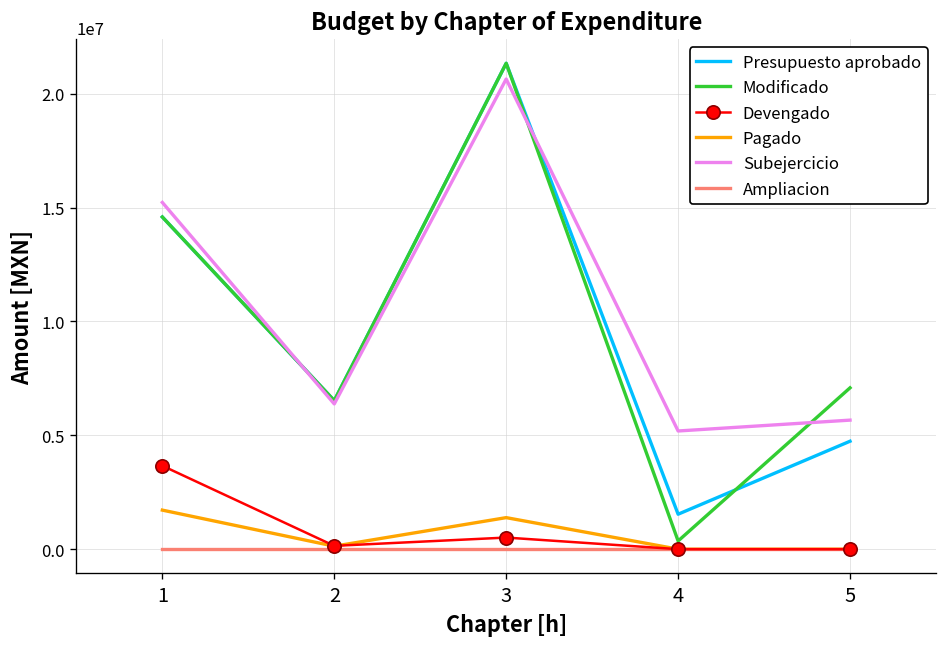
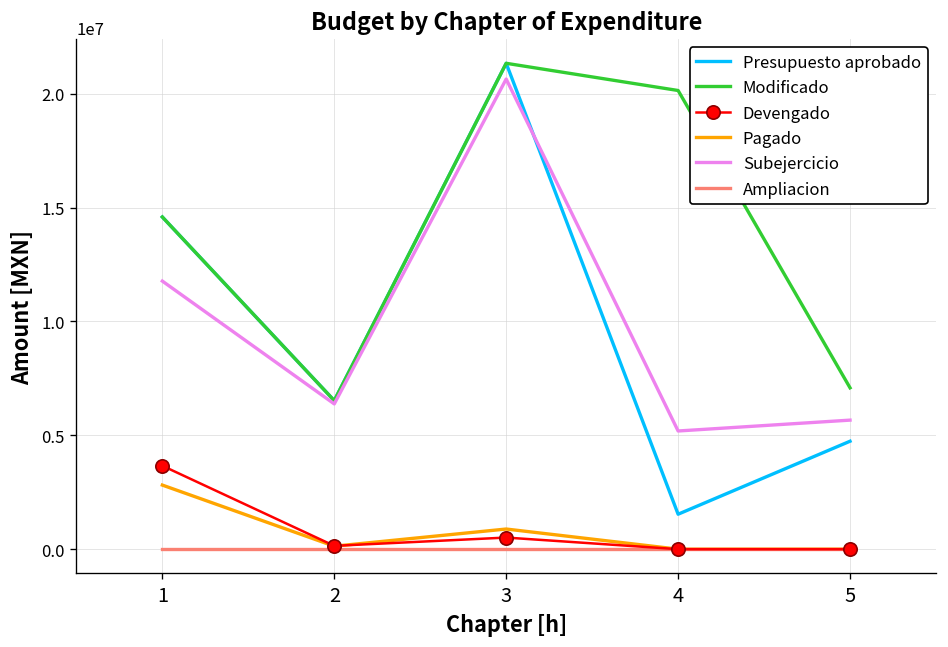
Pagado, 1: 1700000 -> 2800000
Subejercicio, 1: 15200000 -> 11800000
Pagado, 3: 1400000 -> 900000
Modificado, 4: 400000 -> 20100000
